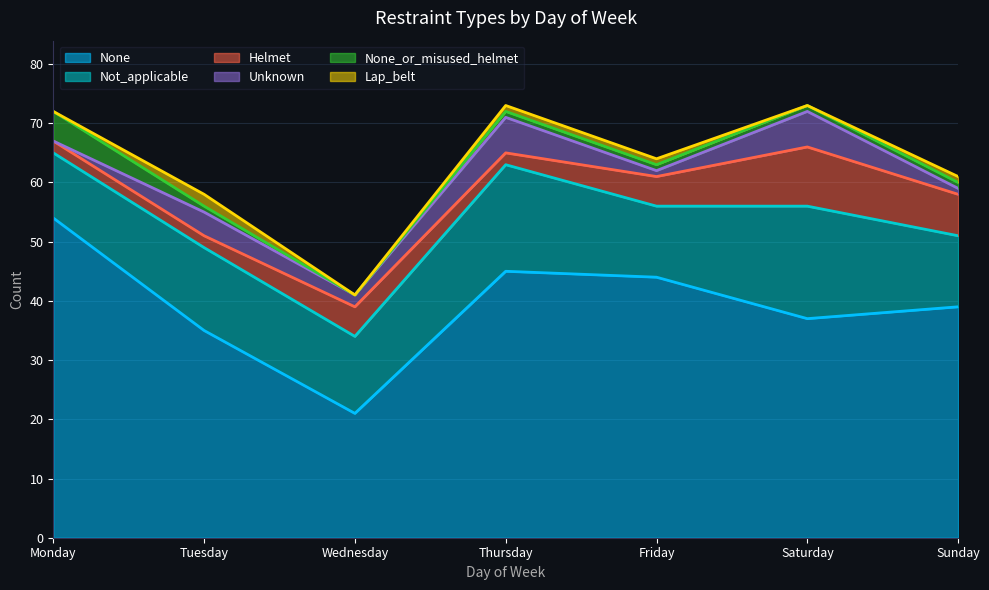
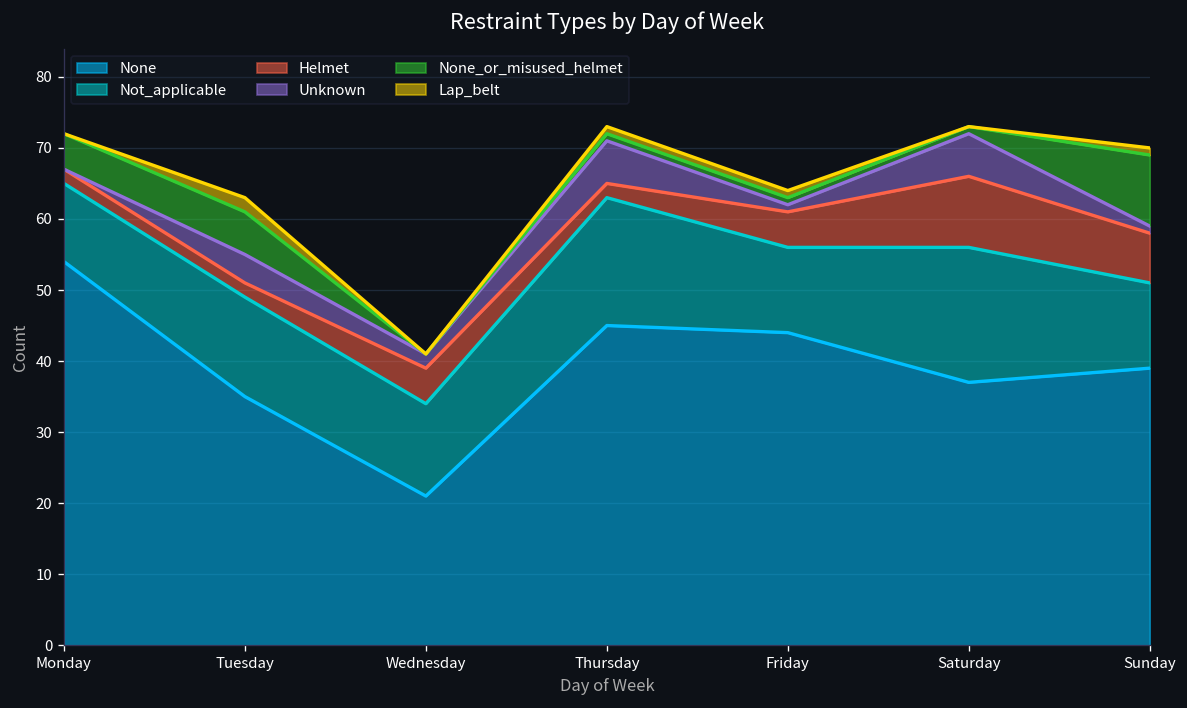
None_or_misused_helmet, Tuesday: 1 -> 6
None_or_misused_helmet, Sunday: 1 -> 10
